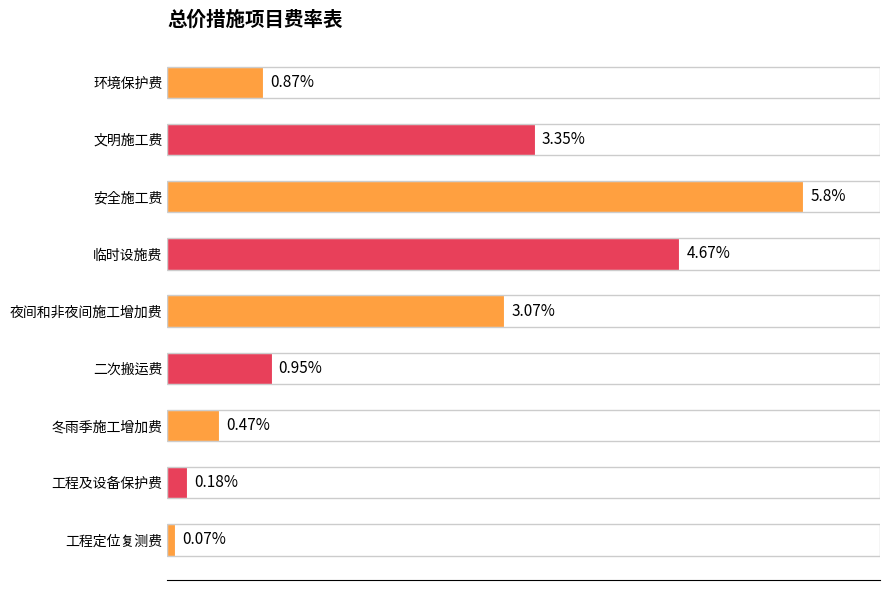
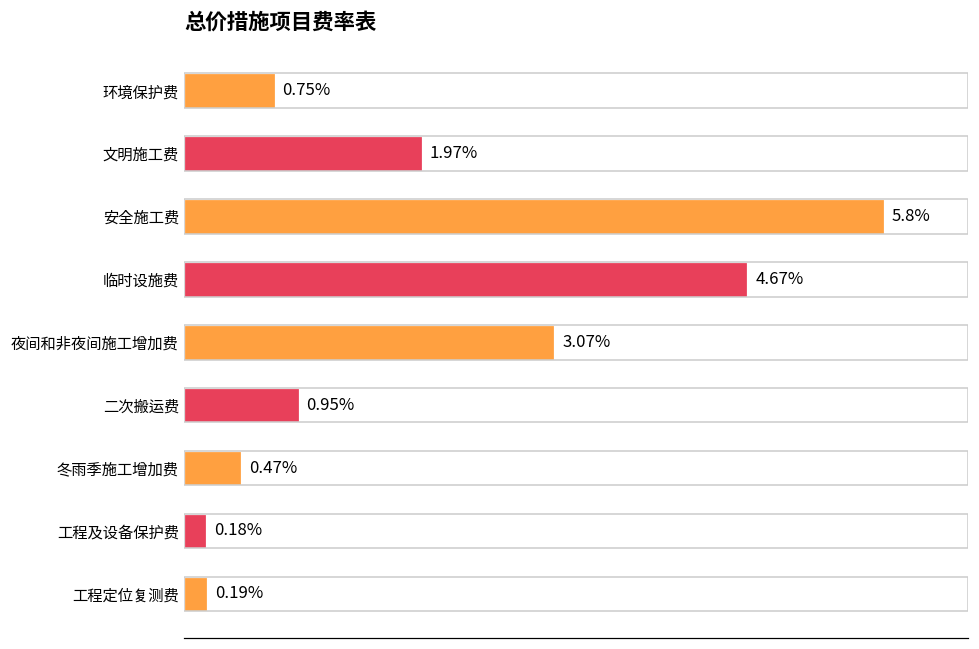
环境保护费: 0.87% -> 0.75%
文明施工费: 3.35% -> 1.97%
工程定位复测费: 0.07% -> 0.19%
